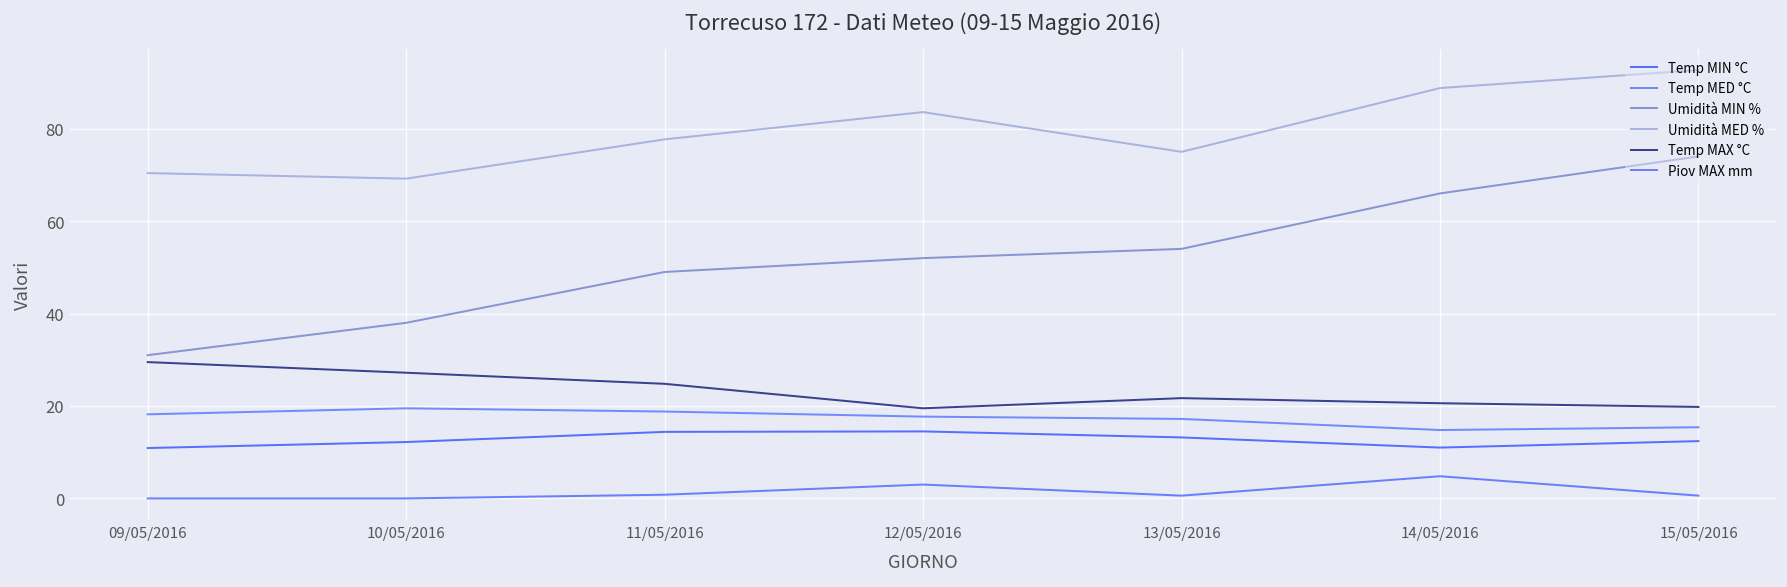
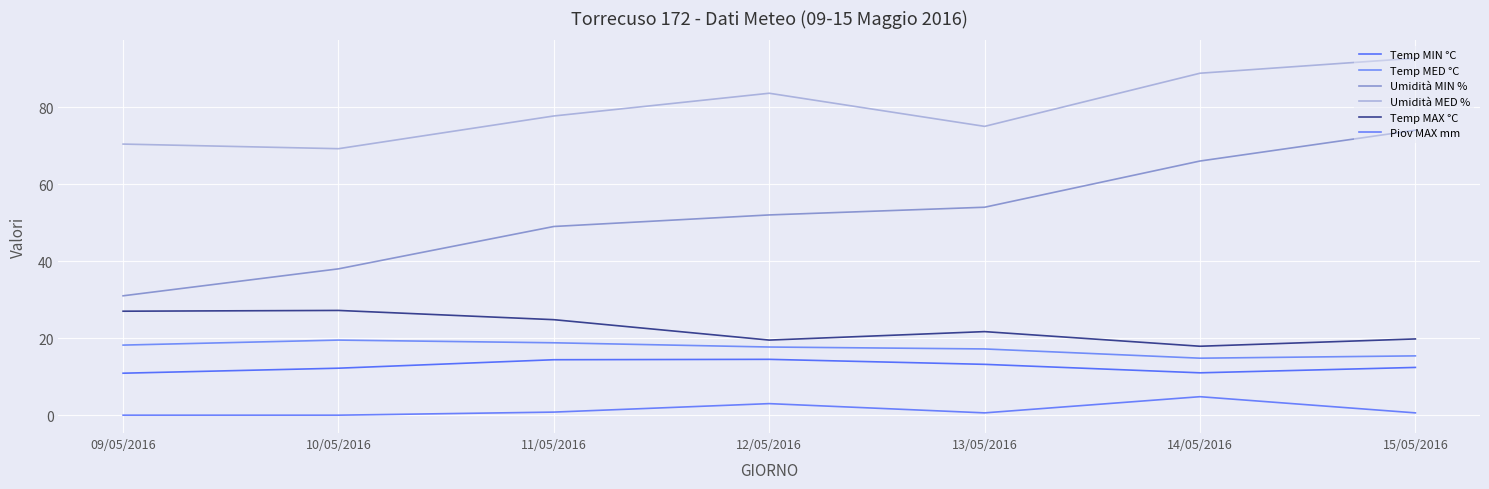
Temp MAX °C, 09/05/2016: 30 -> 27
Temp MAX °C, 14/05/2016: 21 -> 18
